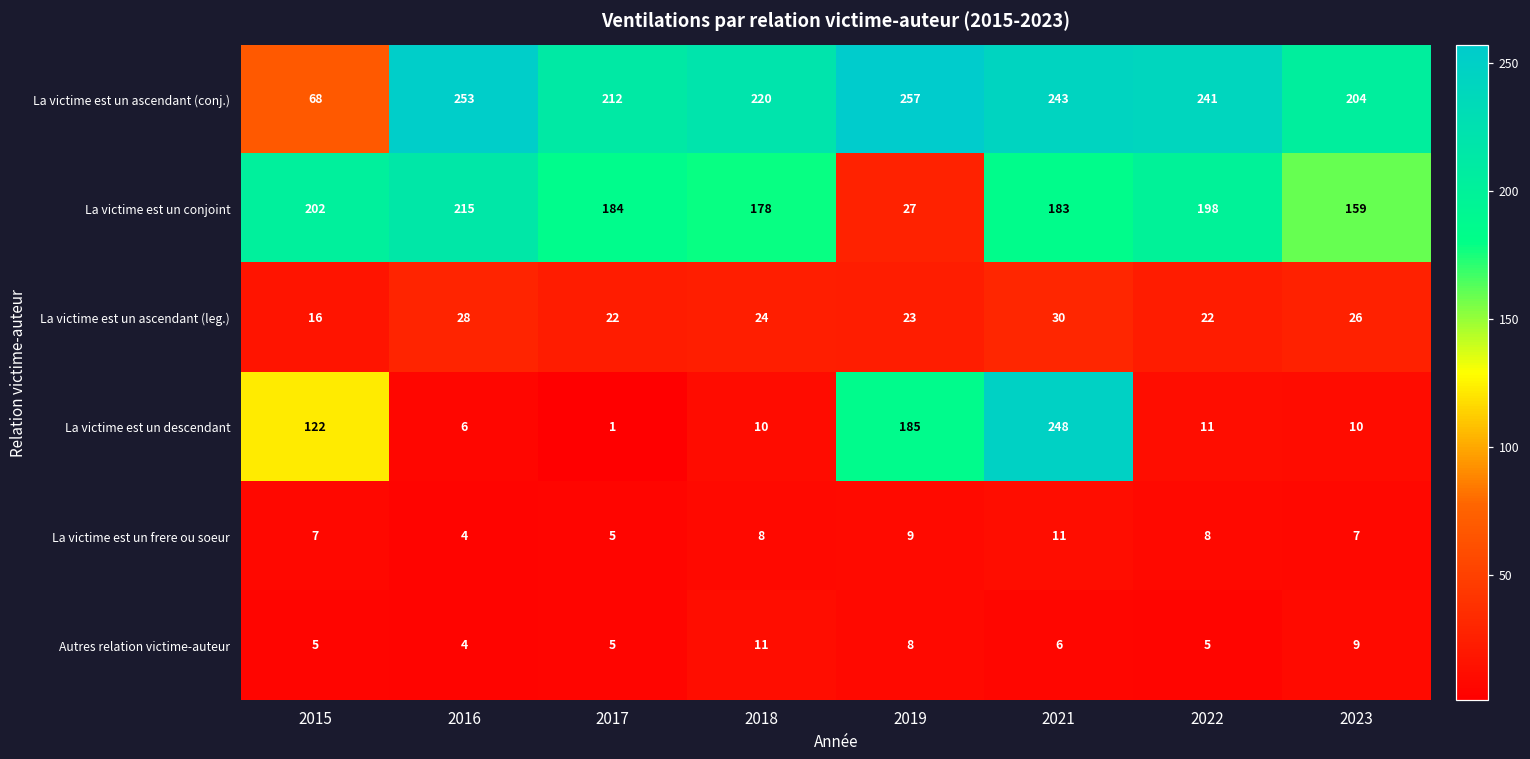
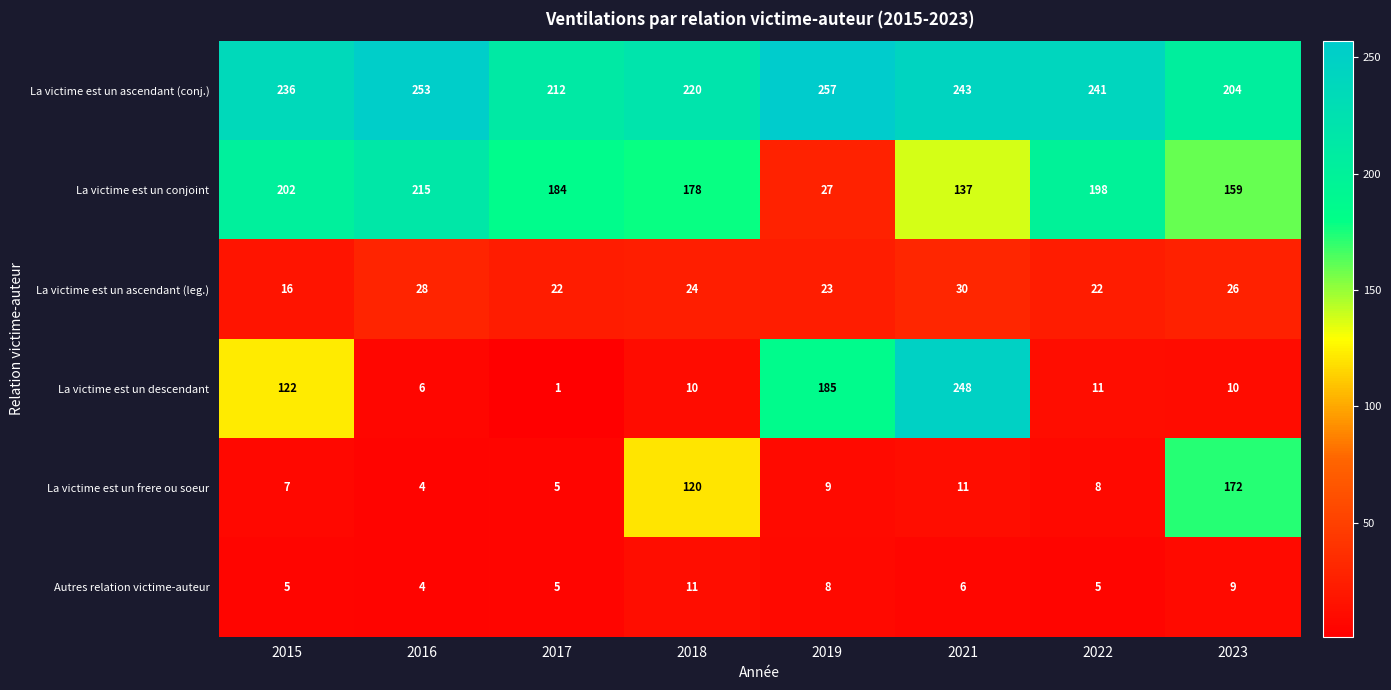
La victime est un ascendant (conj.), 2015: 68 -> 236
La victime est un conjoint, 2021: 183 -> 137
La victime est un frere ou soeur, 2018: 8 -> 120
La victime est un frere ou soeur, 2023: 7 -> 172
